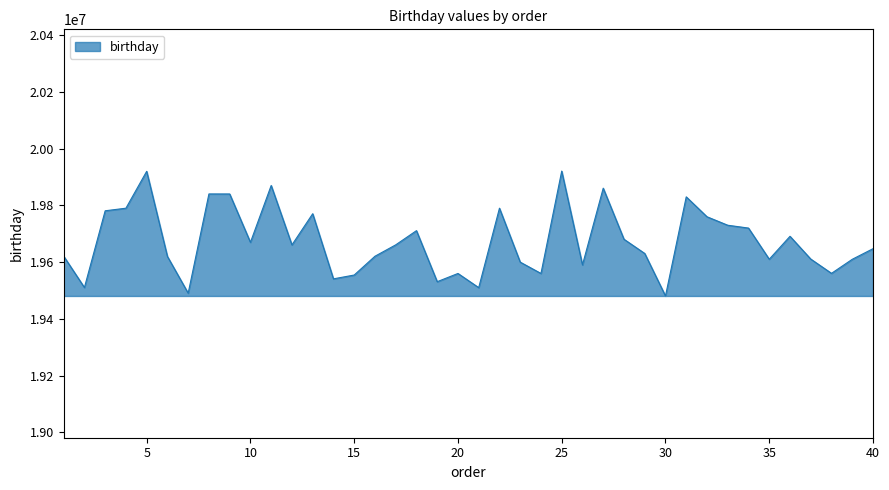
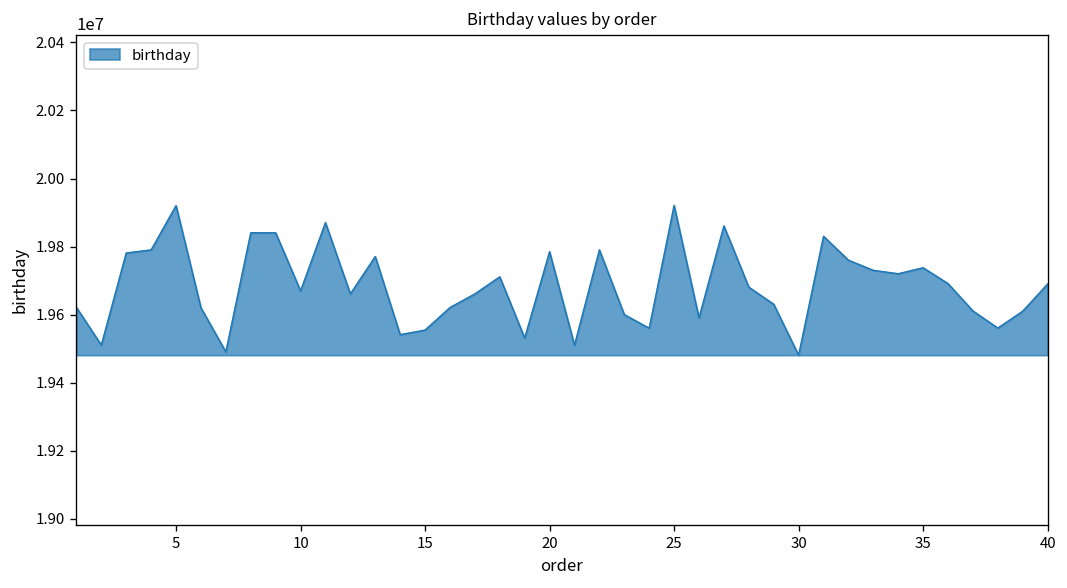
20: 19560000 -> 19790000
35: 19610000 -> 19740000
40: 19650000 -> 19690000
